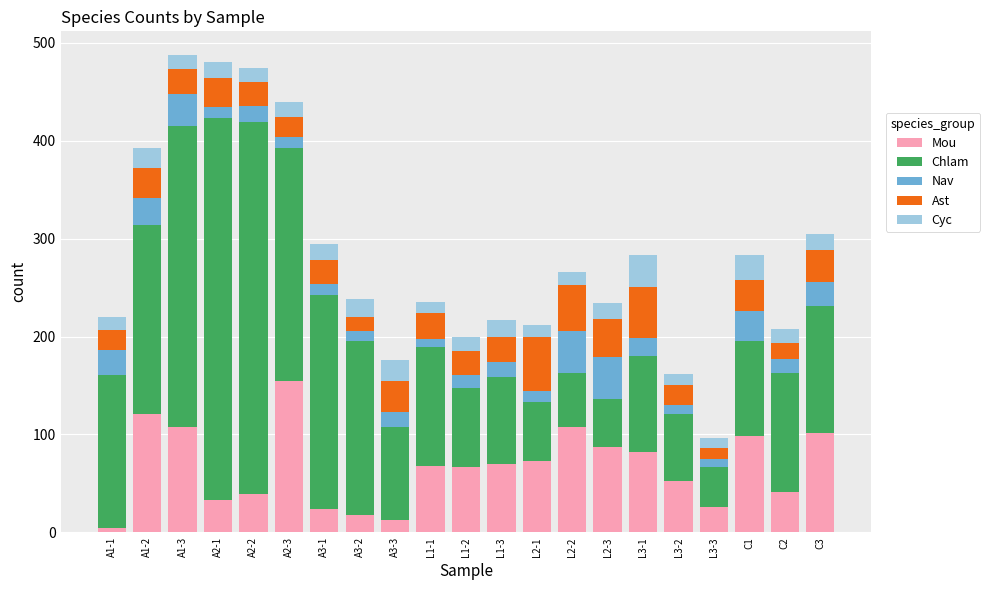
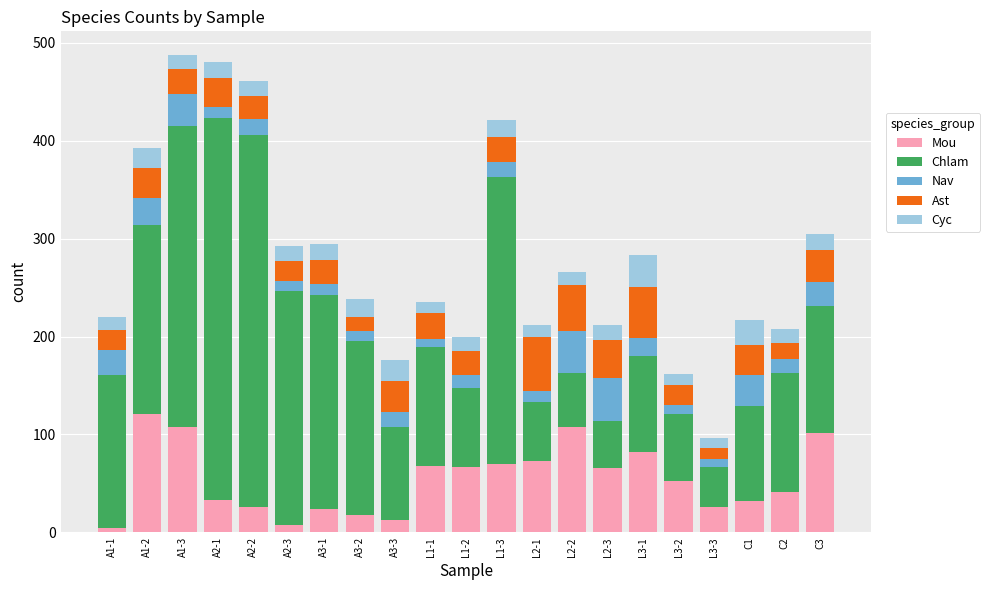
Mou, A2-2: 40 -> 30
Mou, A2-3: 150 -> 10
Chlam, L1-3: 90 -> 290
Mou, L2-3: 90 -> 70
Mou, C1: 100 -> 30
